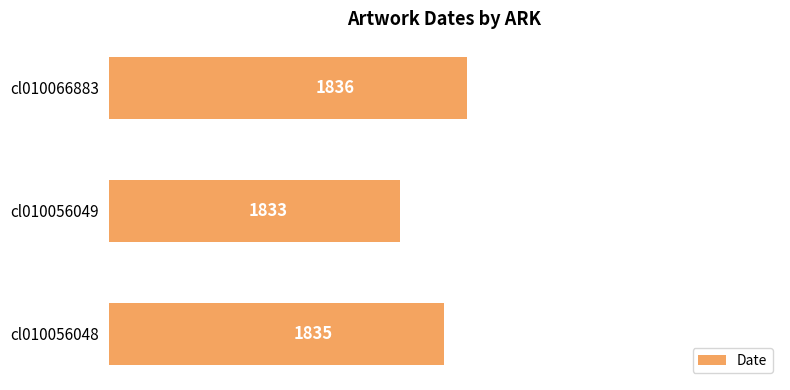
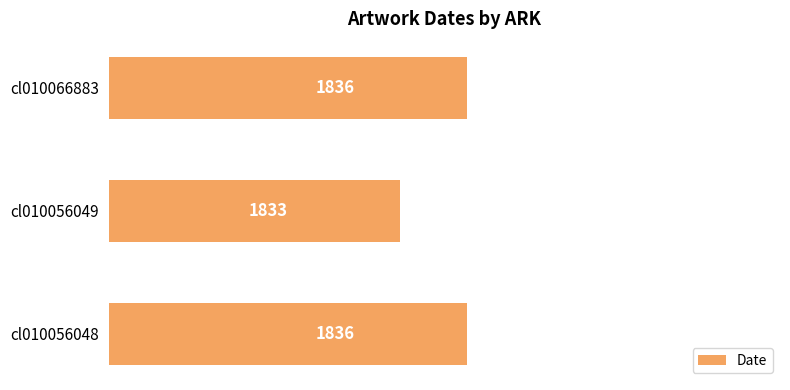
cl010056048: 1835 -> 1836
